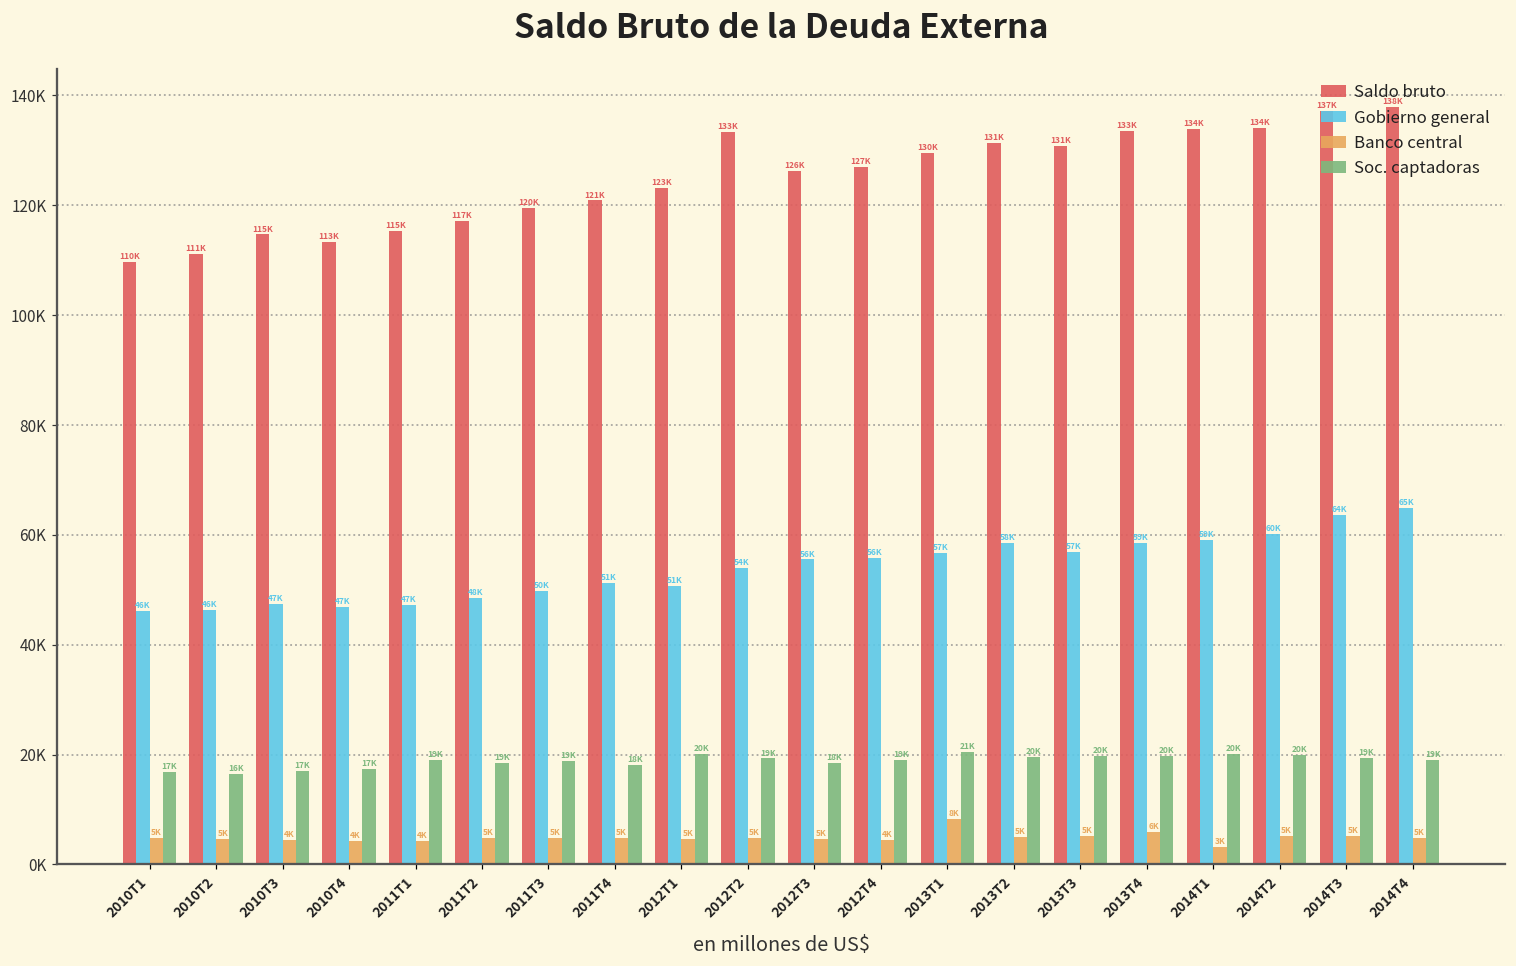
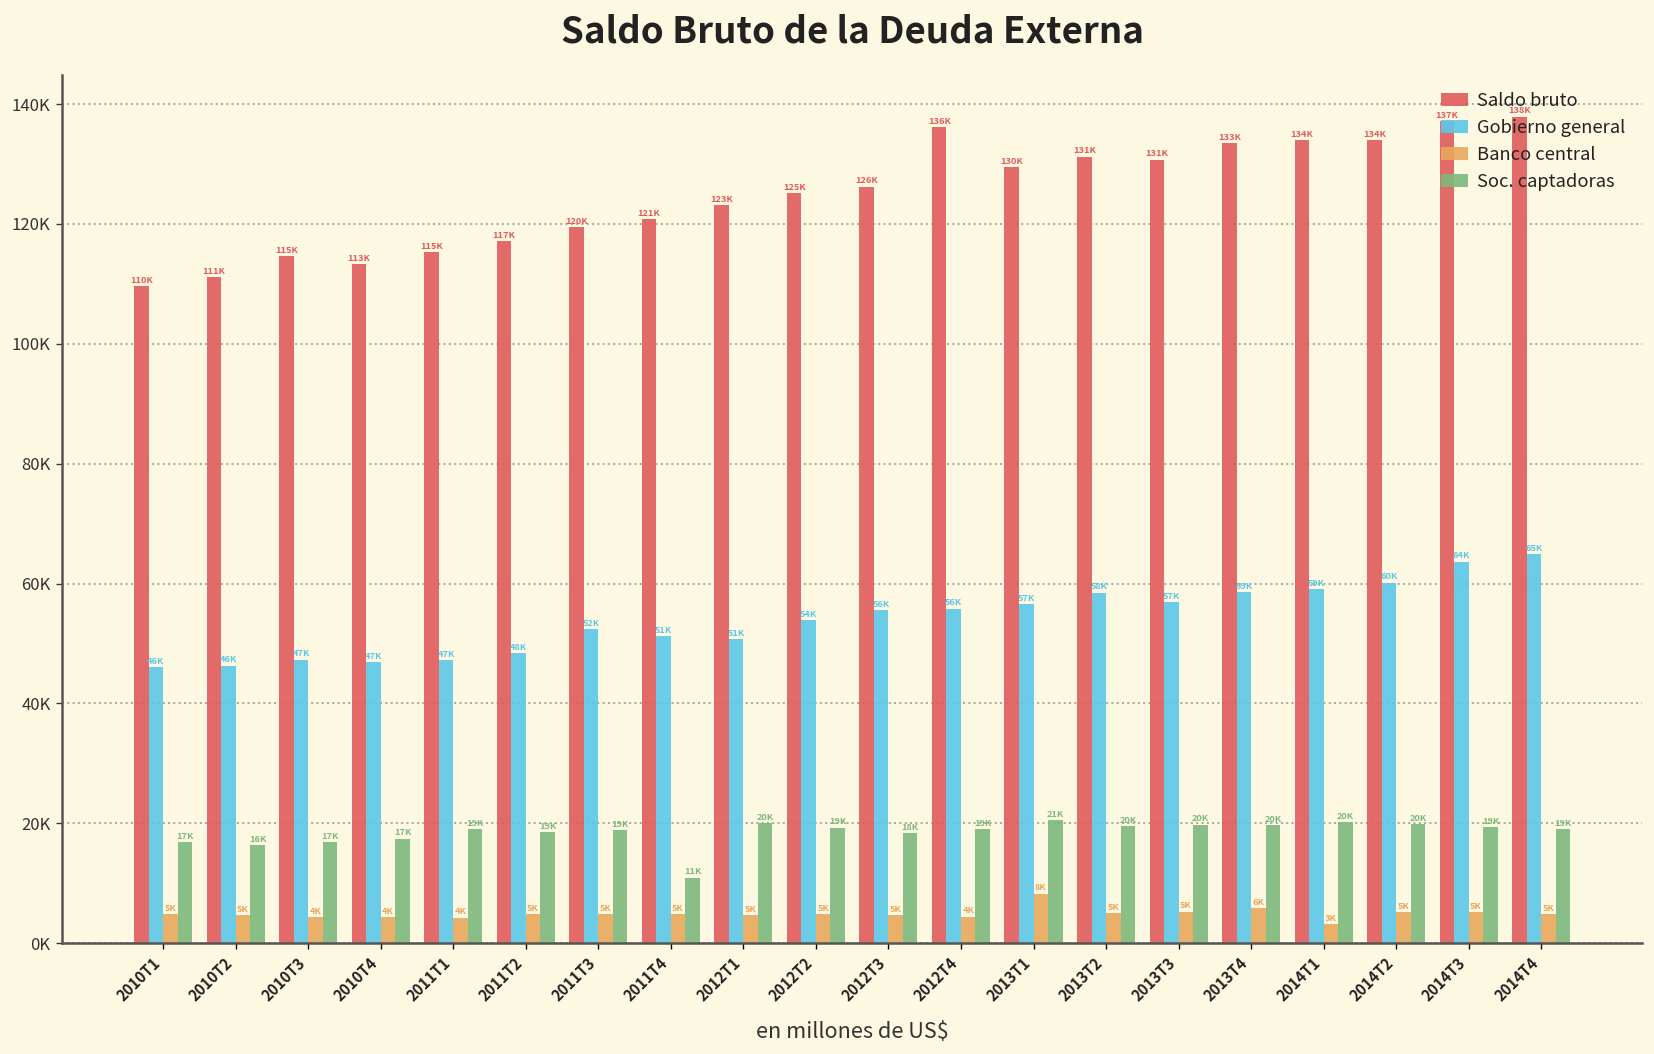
Gobierno general, 2011T3: 50K -> 52K
Soc. captadoras, 2011T4: 18K -> 11K
Saldo bruto, 2012T2: 133K -> 125K
Saldo bruto, 2012T4: 127K -> 136K
